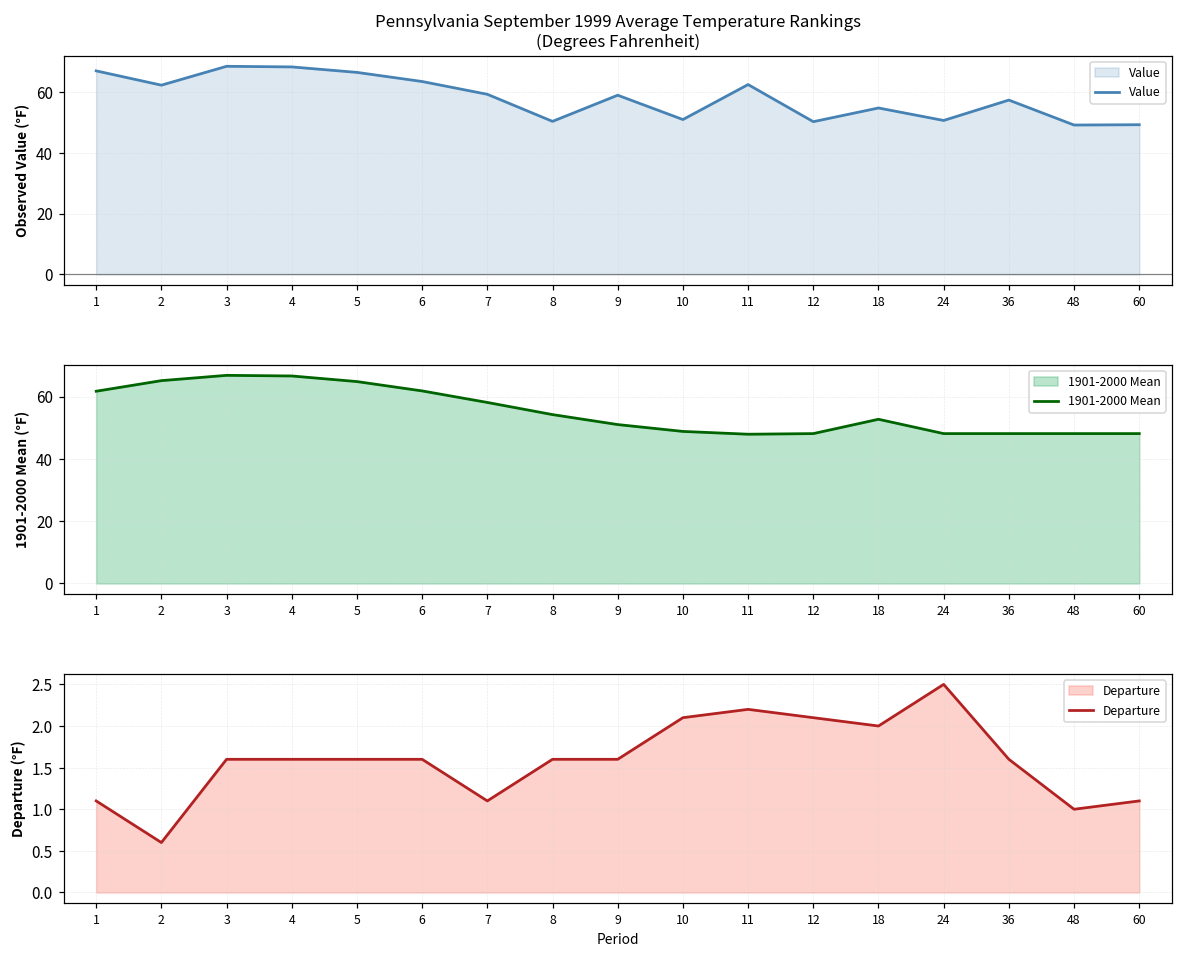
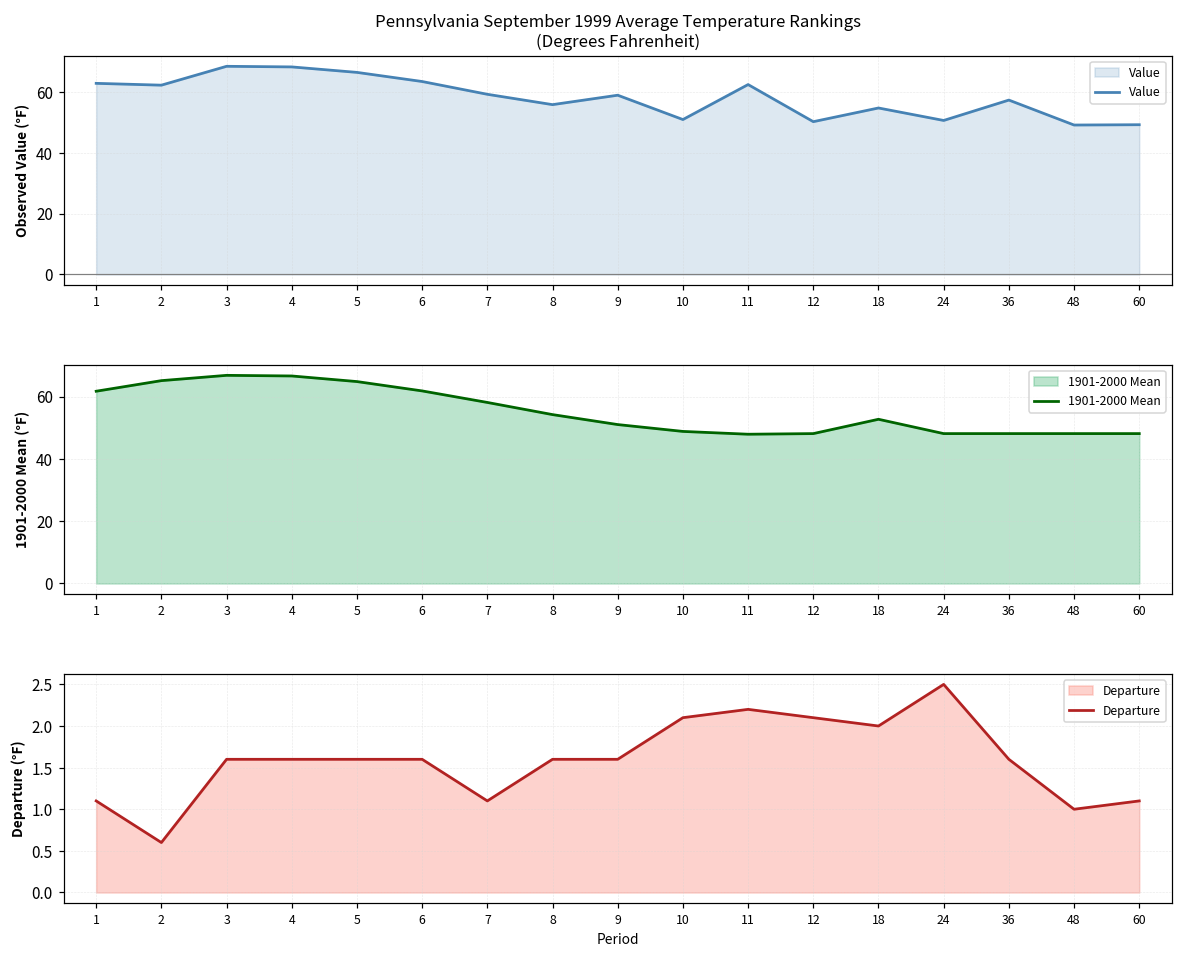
Pennsylvania September 1999 Average Temperature Rankings (Degrees Fahrenheit), 1: 67 -> 63
Pennsylvania September 1999 Average Temperature Rankings (Degrees Fahrenheit), 8: 50 -> 56
